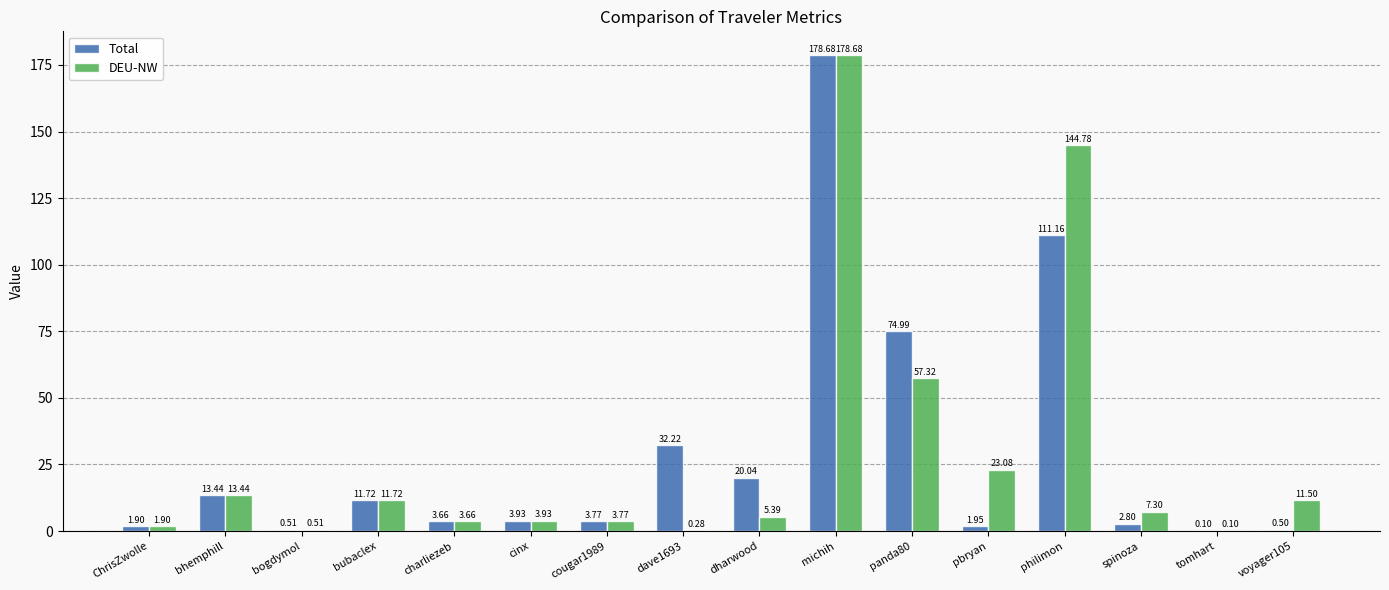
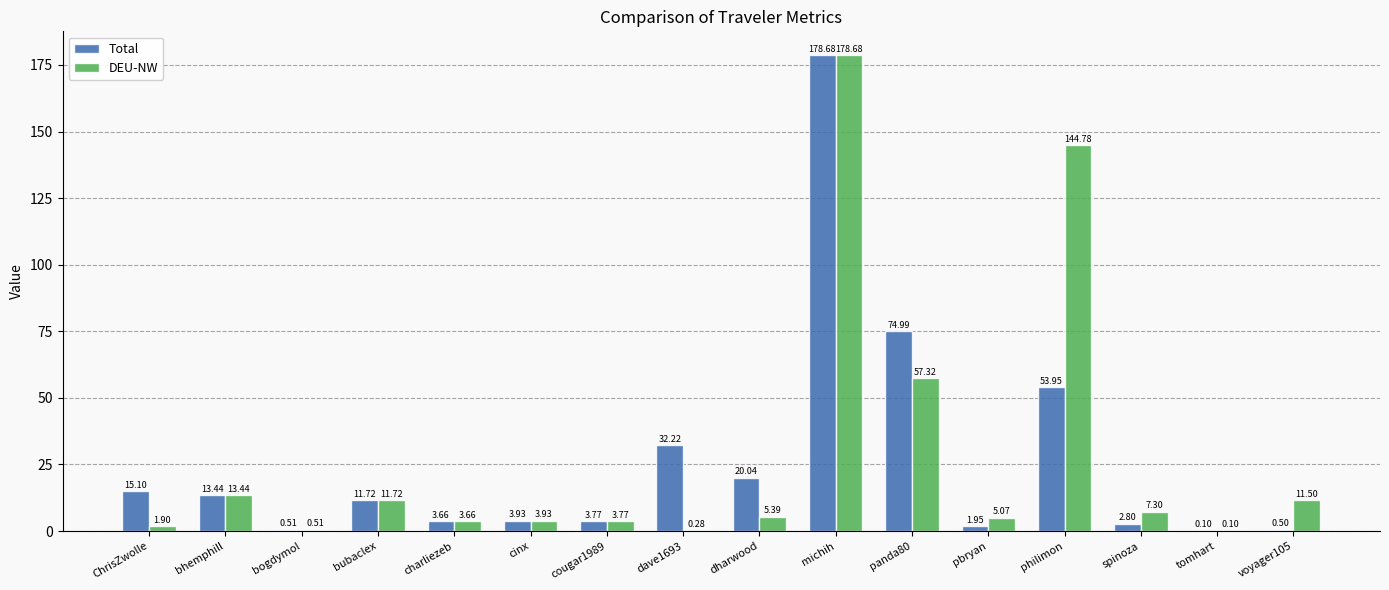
Total, ChrisZwolle: 1.90 -> 15.10
DEU-NW, pbryan: 23.08 -> 5.07
Total, philimon: 111.16 -> 53.95
